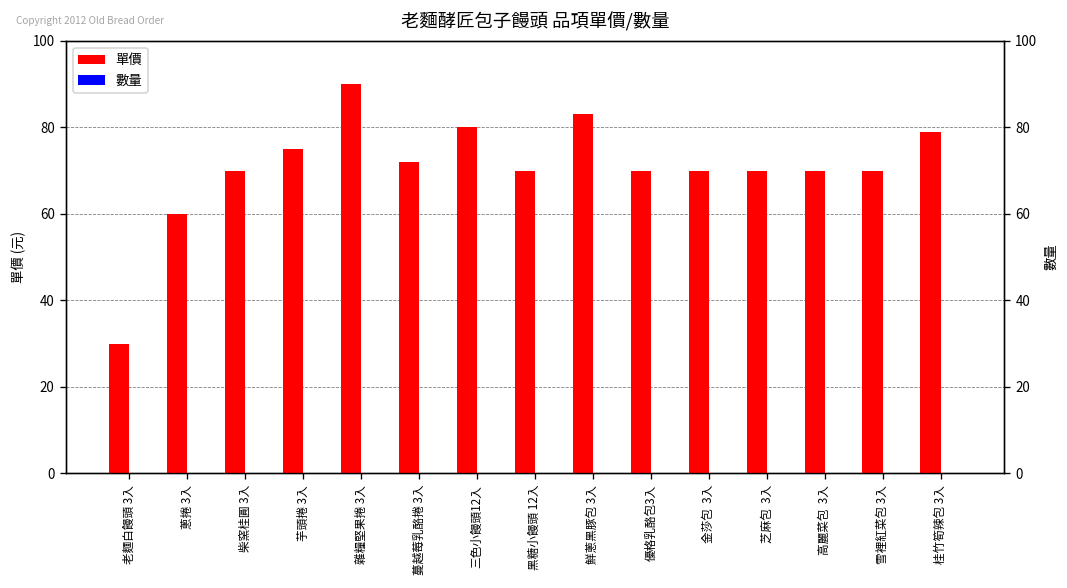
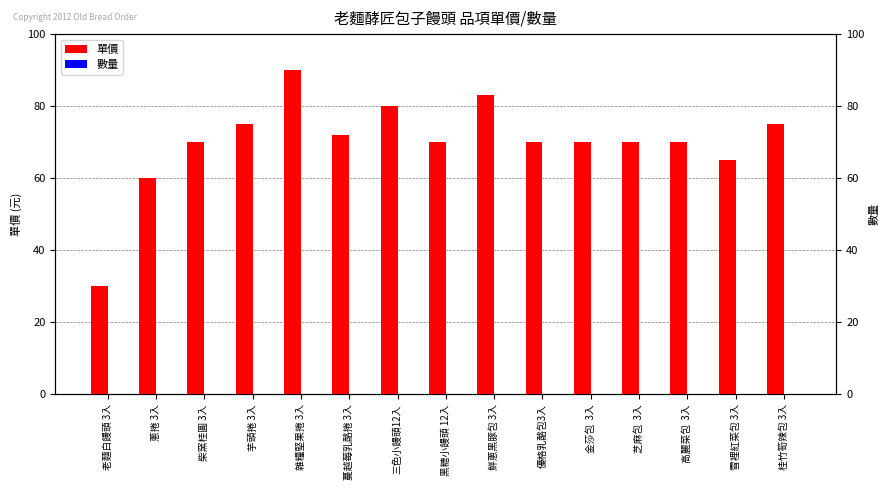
單價, 雪裡紅菜包 3入: 70 -> 65
單價, 桂竹筍辣包 3入: 79 -> 75
